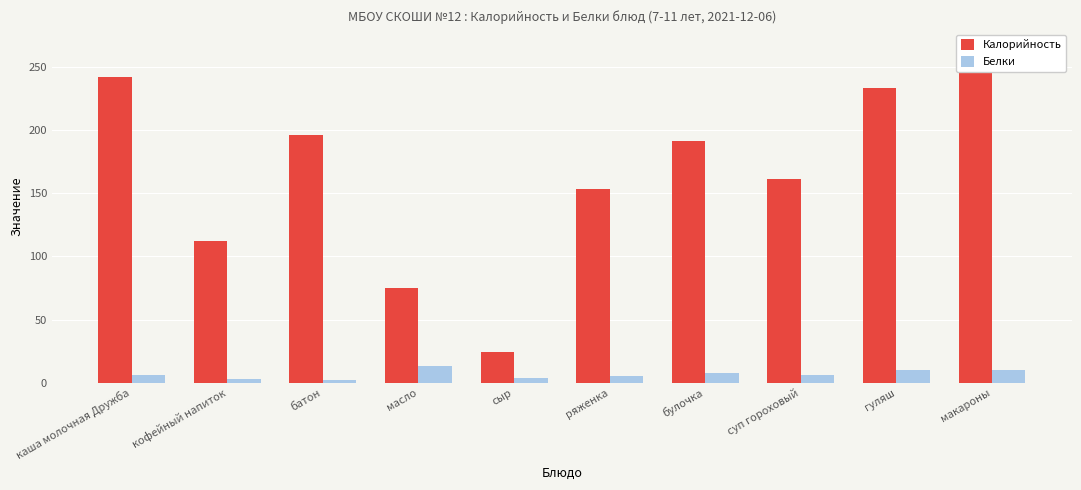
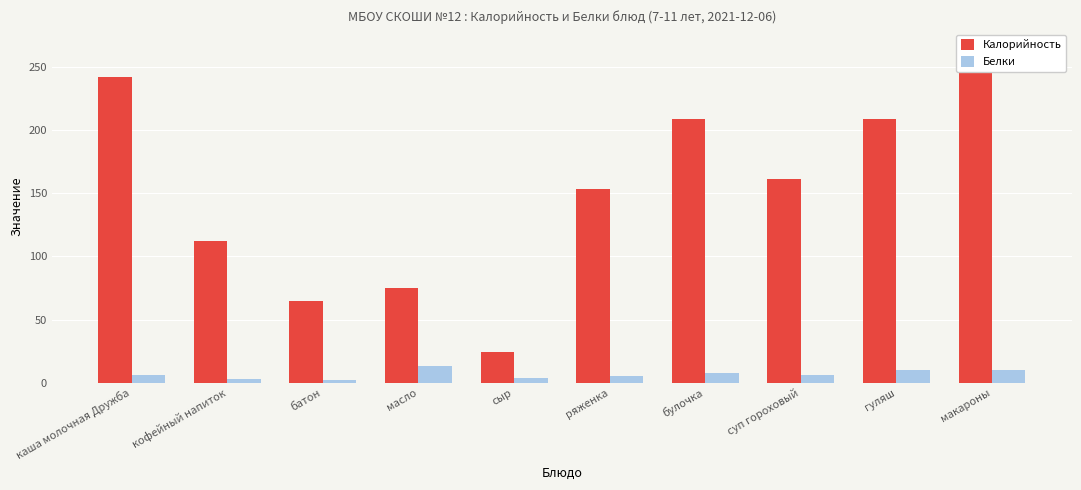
Калорийность, батон: 196 -> 65
Калорийность, булочка: 191 -> 209
Калорийность, гуляш: 233 -> 209
